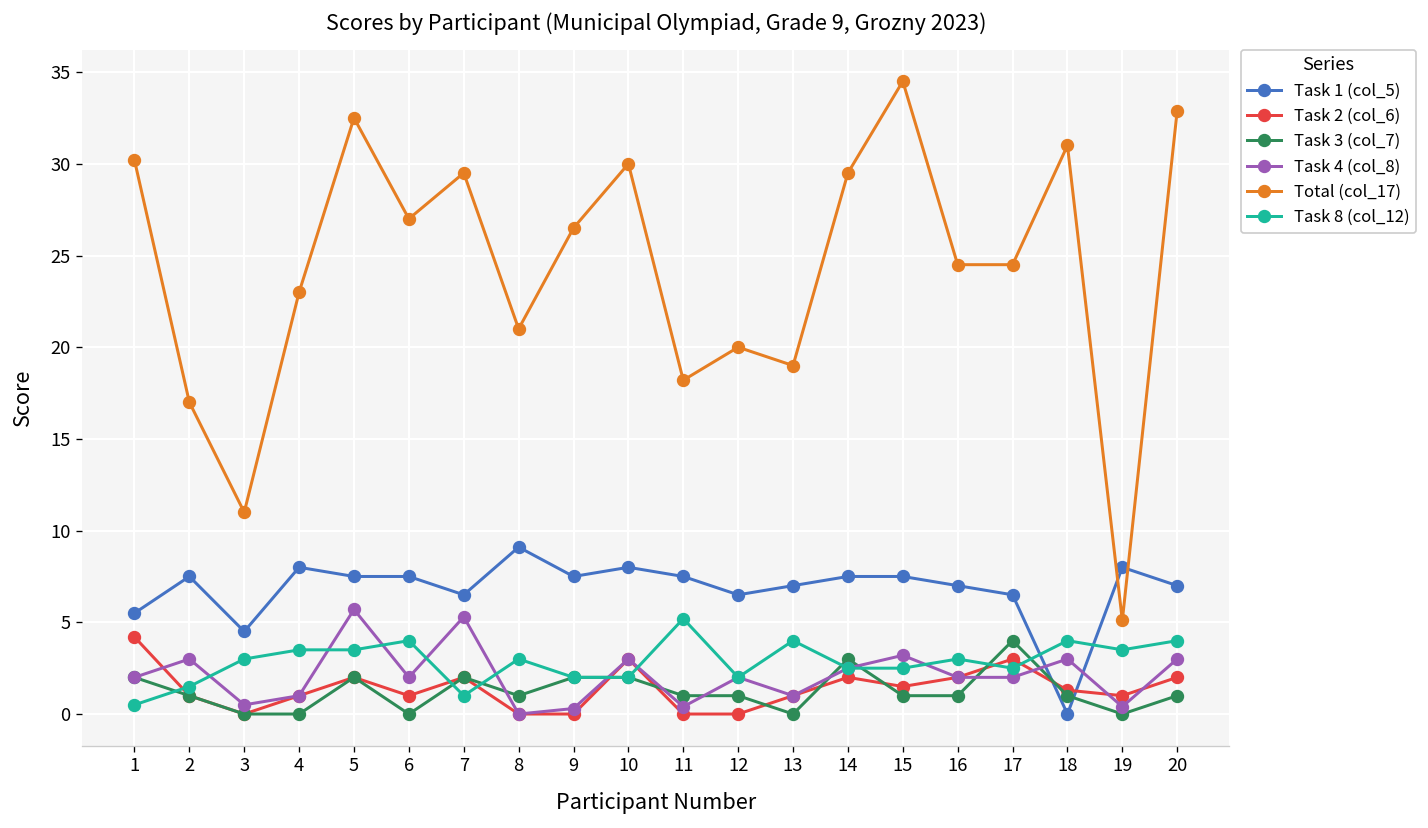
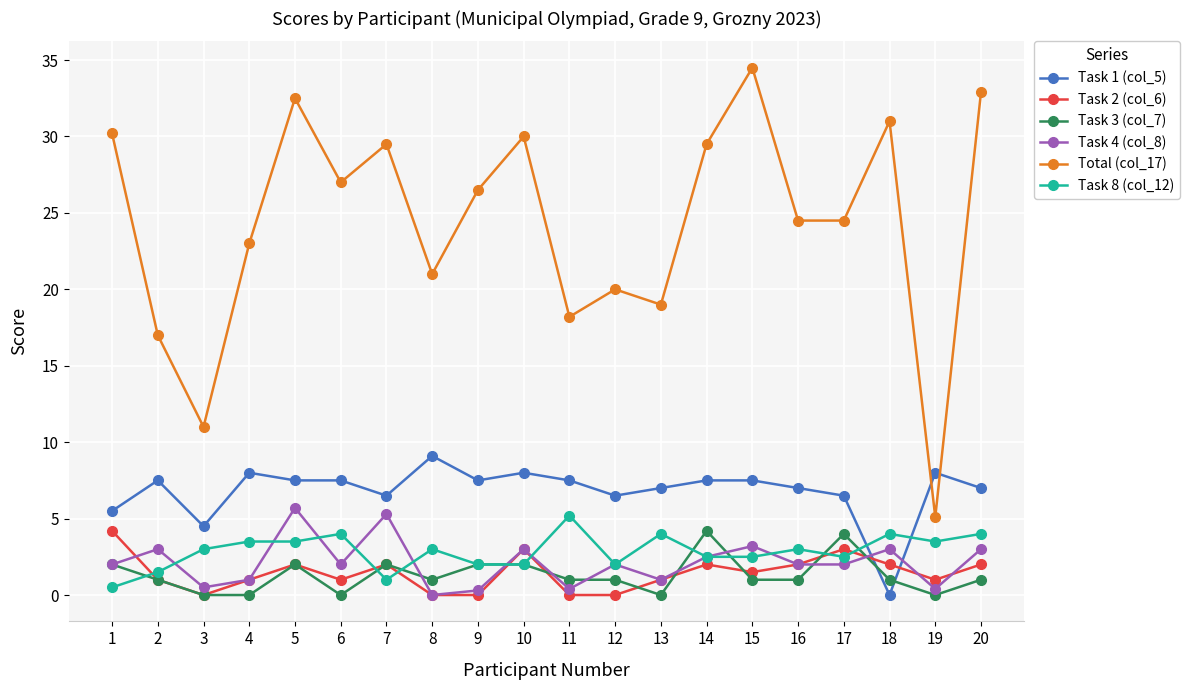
Task 3 (col_7), 14: 3.0 -> 4.2
Task 2 (col_6), 18: 1.3 -> 2.0
